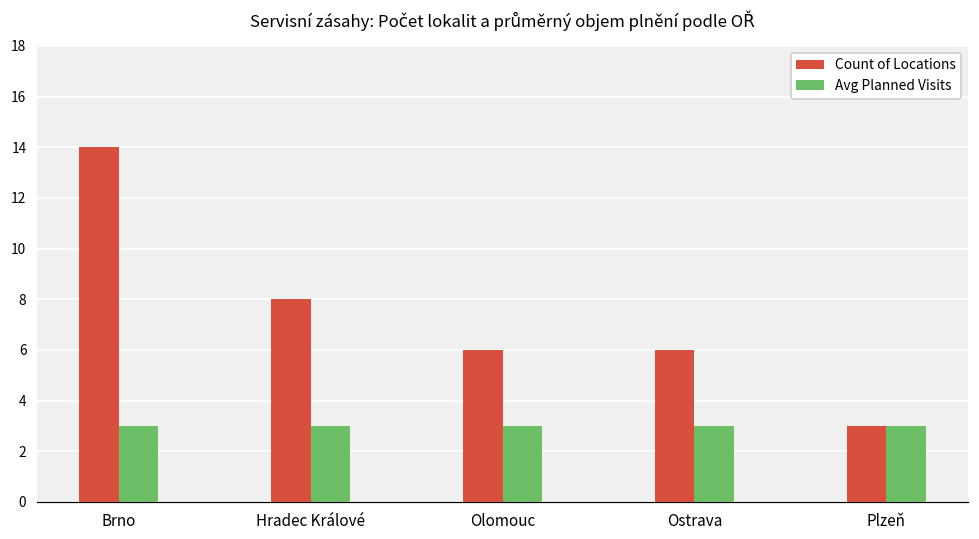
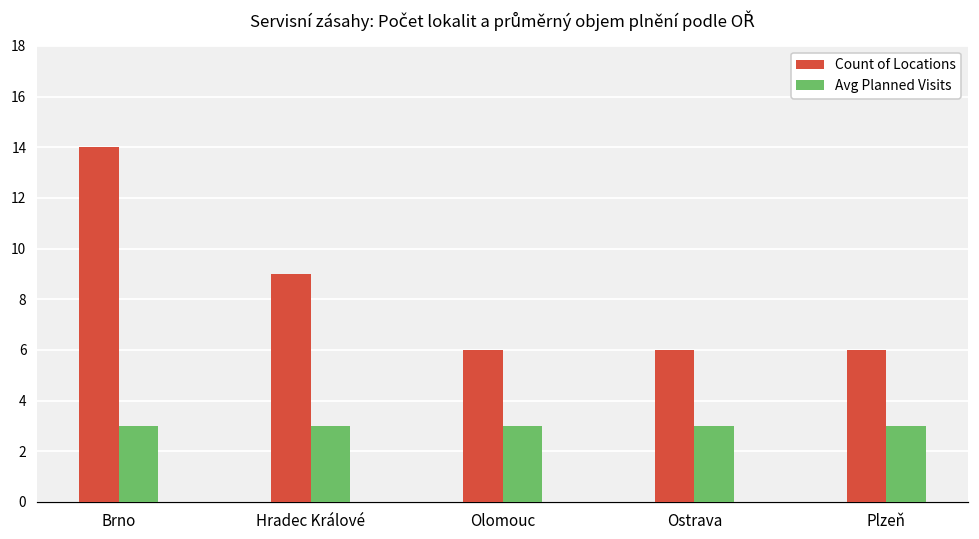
Count of Locations, Hradec Králové: 8 -> 9
Count of Locations, Plzeň: 3 -> 6
